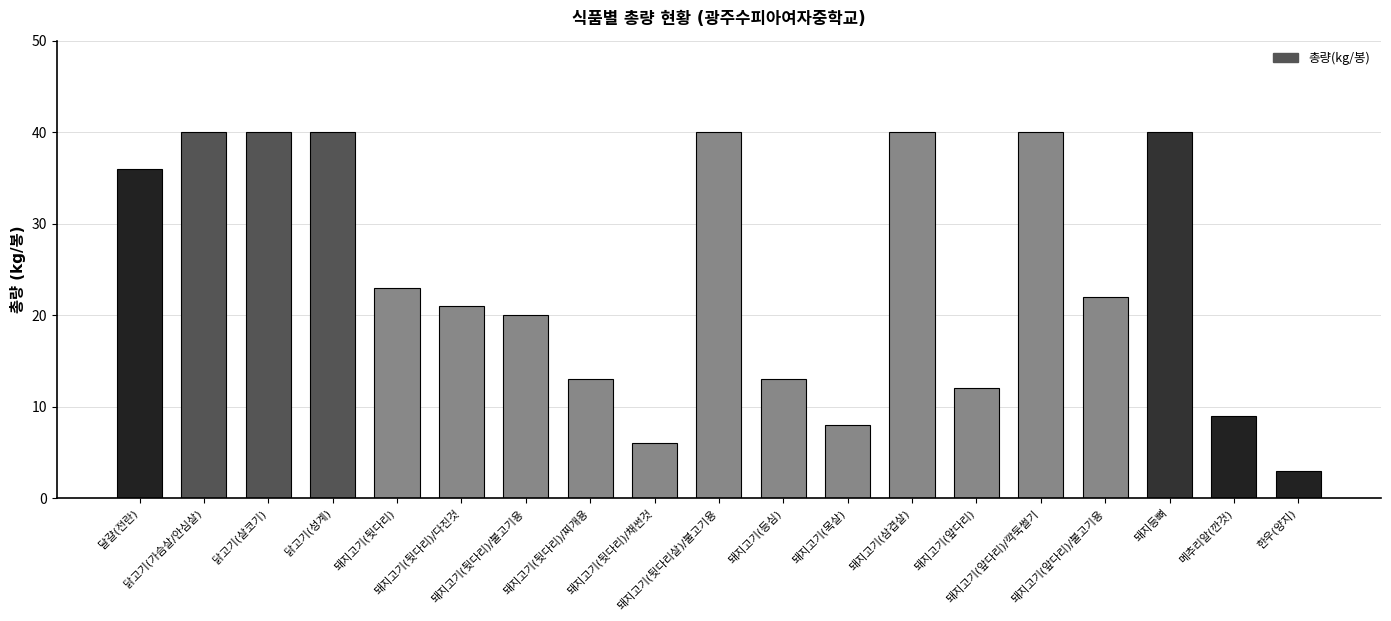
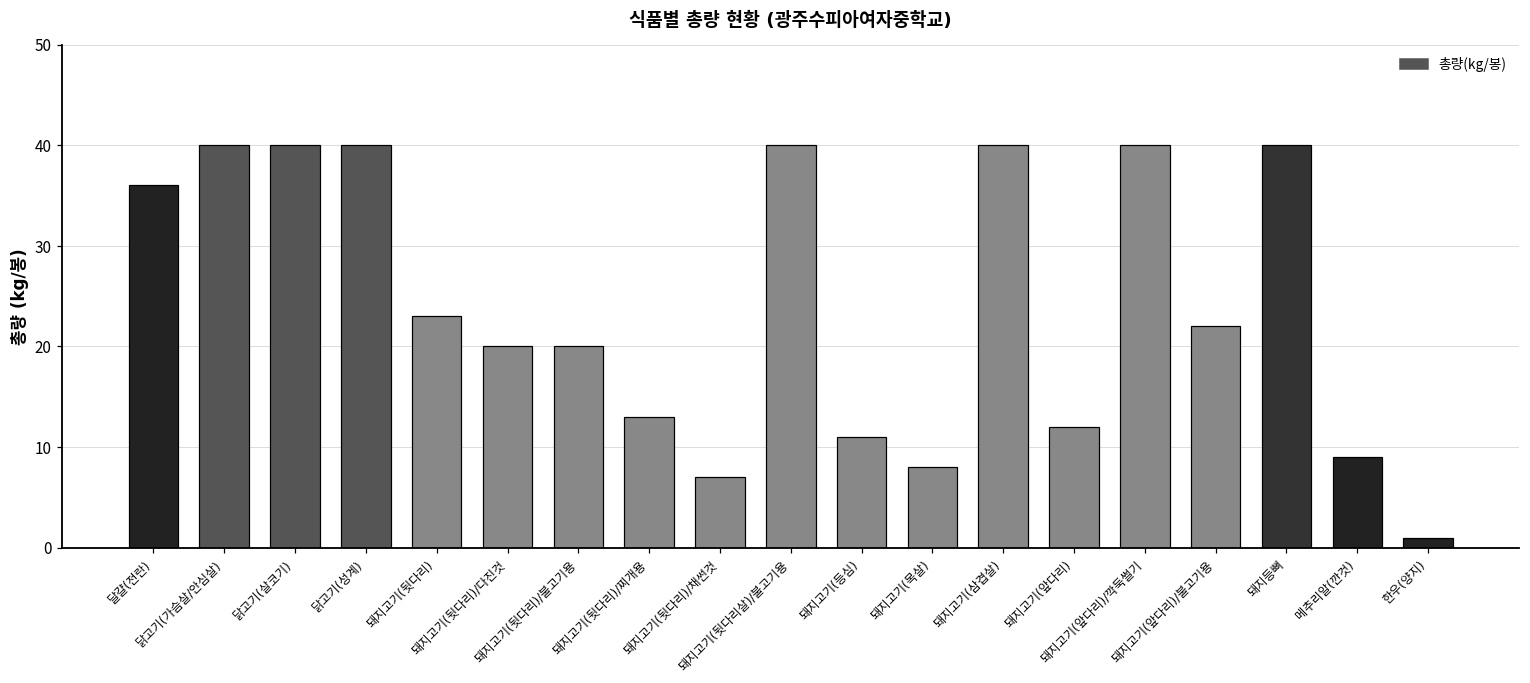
돼지고기(뒷다리)/다진것: 21 -> 20
돼지고기(뒷다리)/채썬것: 6 -> 7
돼지고기(등심): 13 -> 11
한우(양지): 3 -> 1
